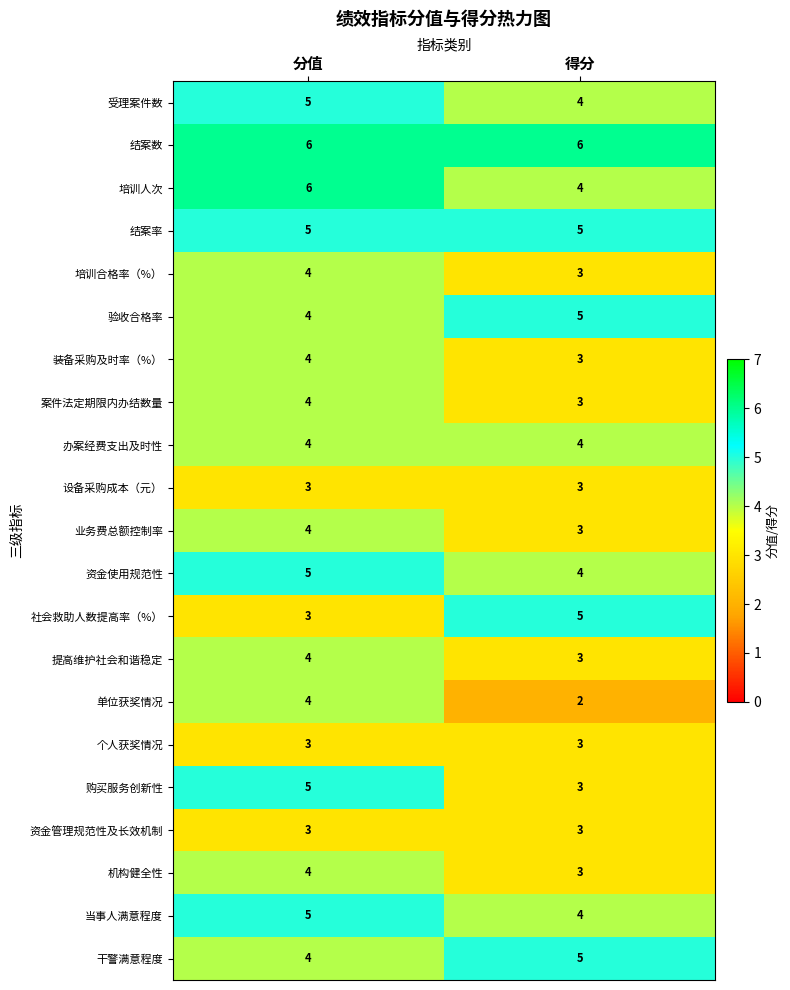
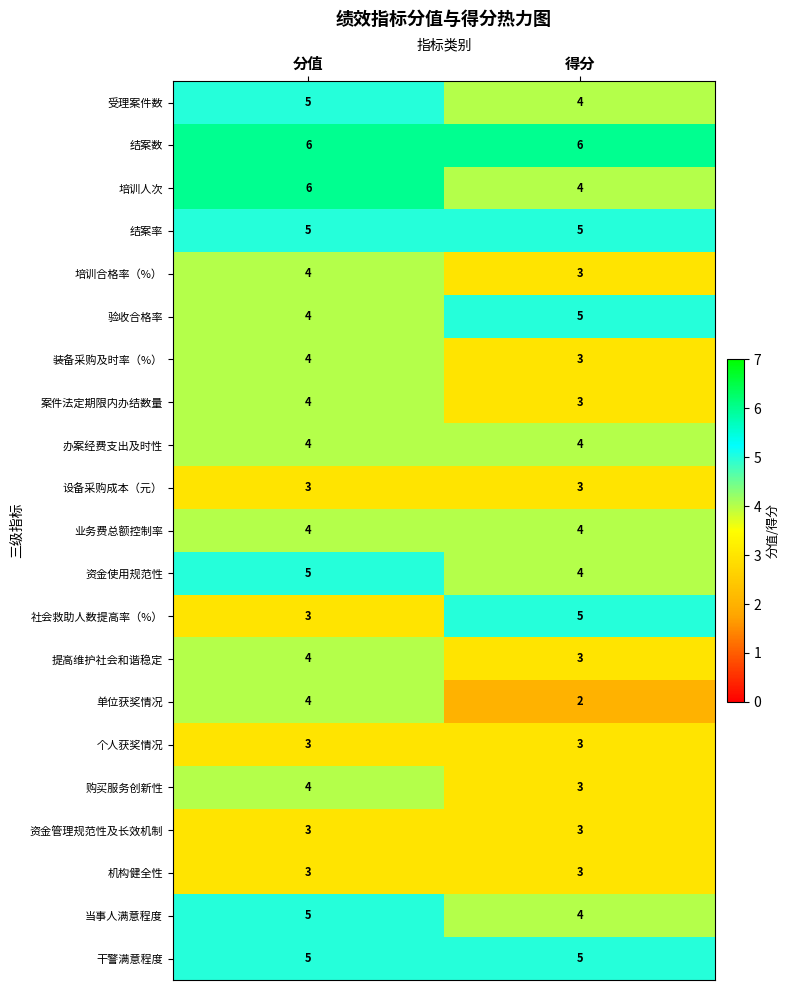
业务费总额控制率, 得分: 3 -> 4
购买服务创新性, 分值: 5 -> 4
机构健全性, 分值: 4 -> 3
干警满意程度, 分值: 4 -> 5
